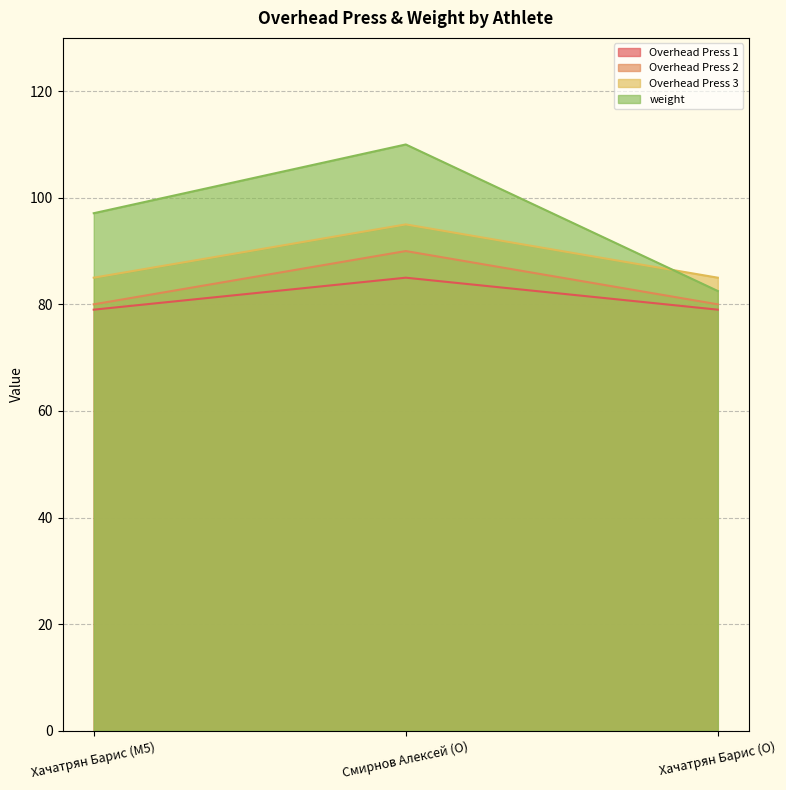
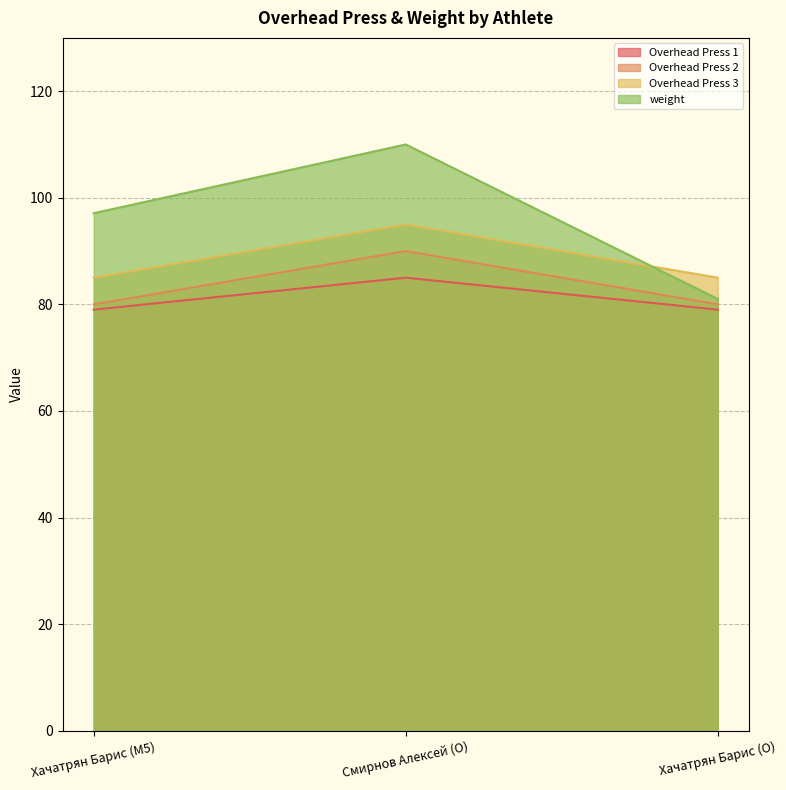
weight, Хачатрян Барис (O): 83 -> 81
